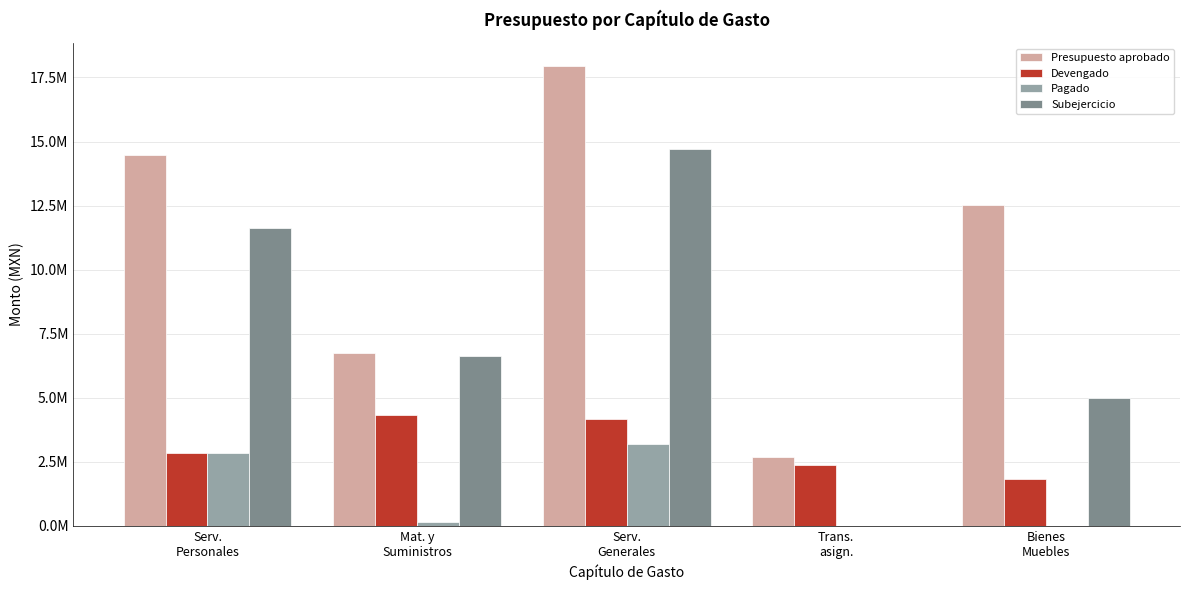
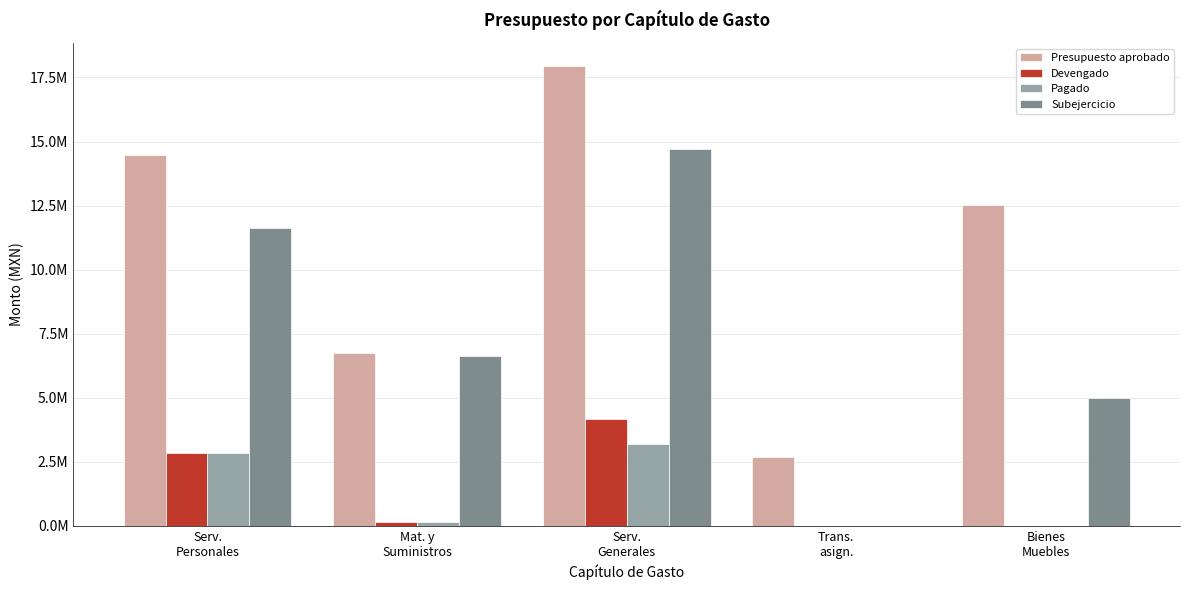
Devengado, Mat. y Suministros: 4300000 -> 100000
Devengado, Trans. asign.: 2400000 -> 0
Devengado, Bienes Muebles: 1800000 -> 0
